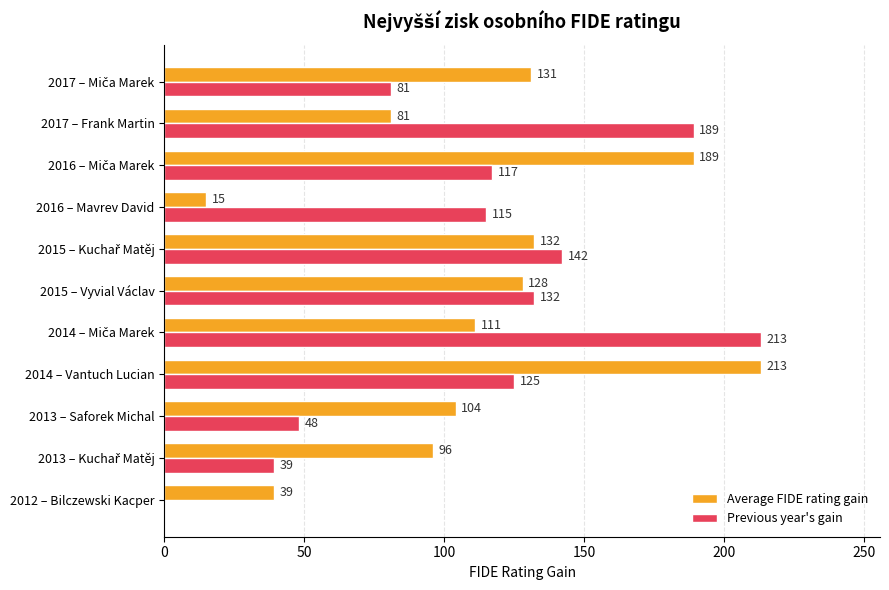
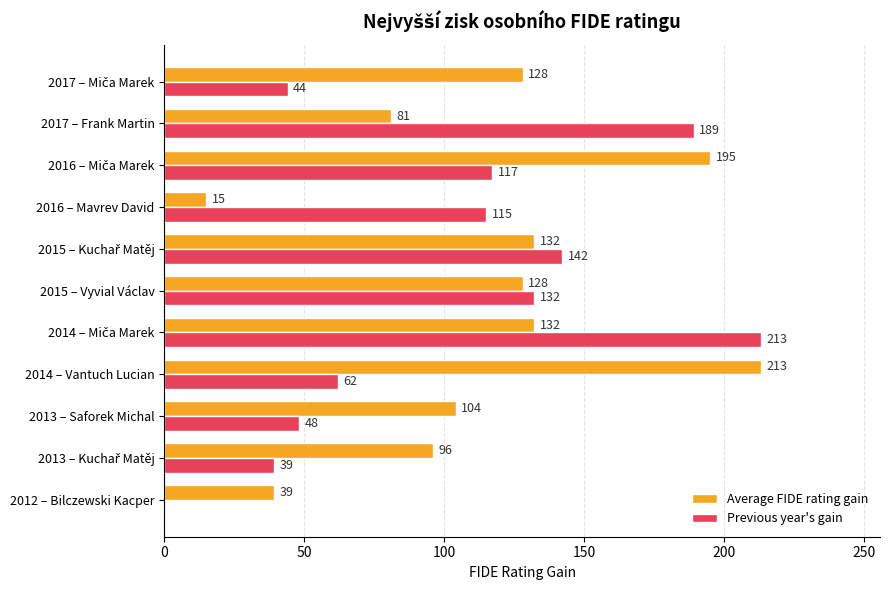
Average FIDE rating gain, 2017 – Miča Marek: 131 -> 128
Previous year's gain, 2017 – Miča Marek: 81 -> 44
Average FIDE rating gain, 2016 – Miča Marek: 189 -> 195
Average FIDE rating gain, 2014 – Miča Marek: 111 -> 132
Previous year's gain, 2014 – Vantuch Lucian: 125 -> 62
